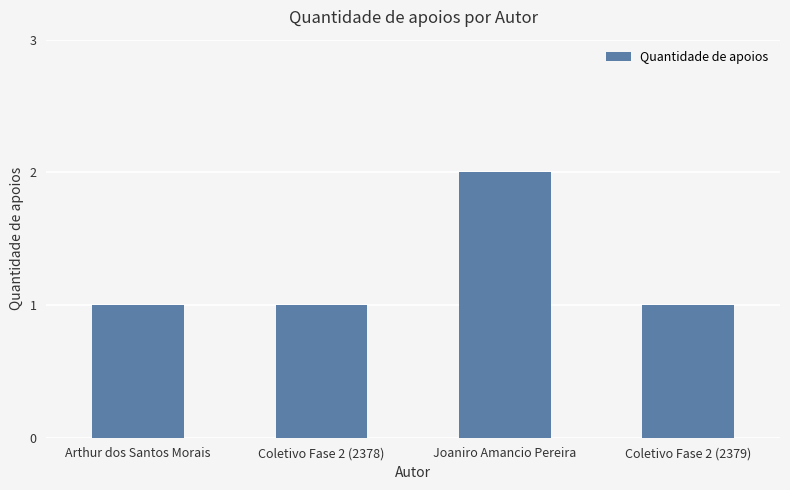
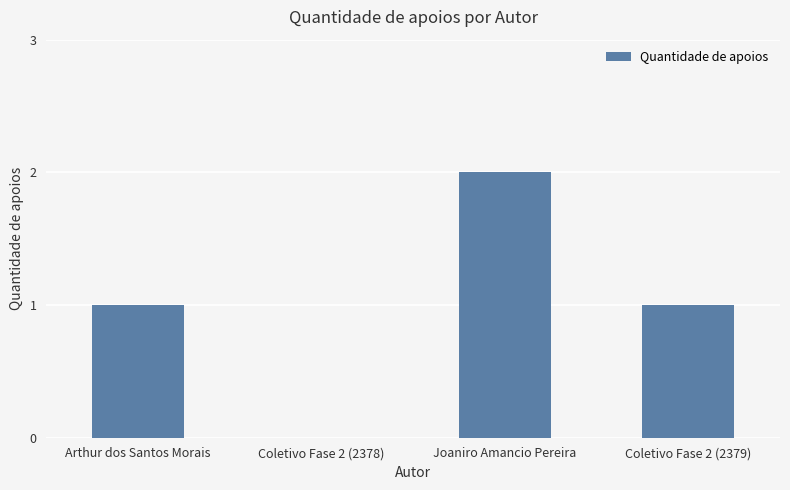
Coletivo Fase 2 (2378): 1 -> 0
